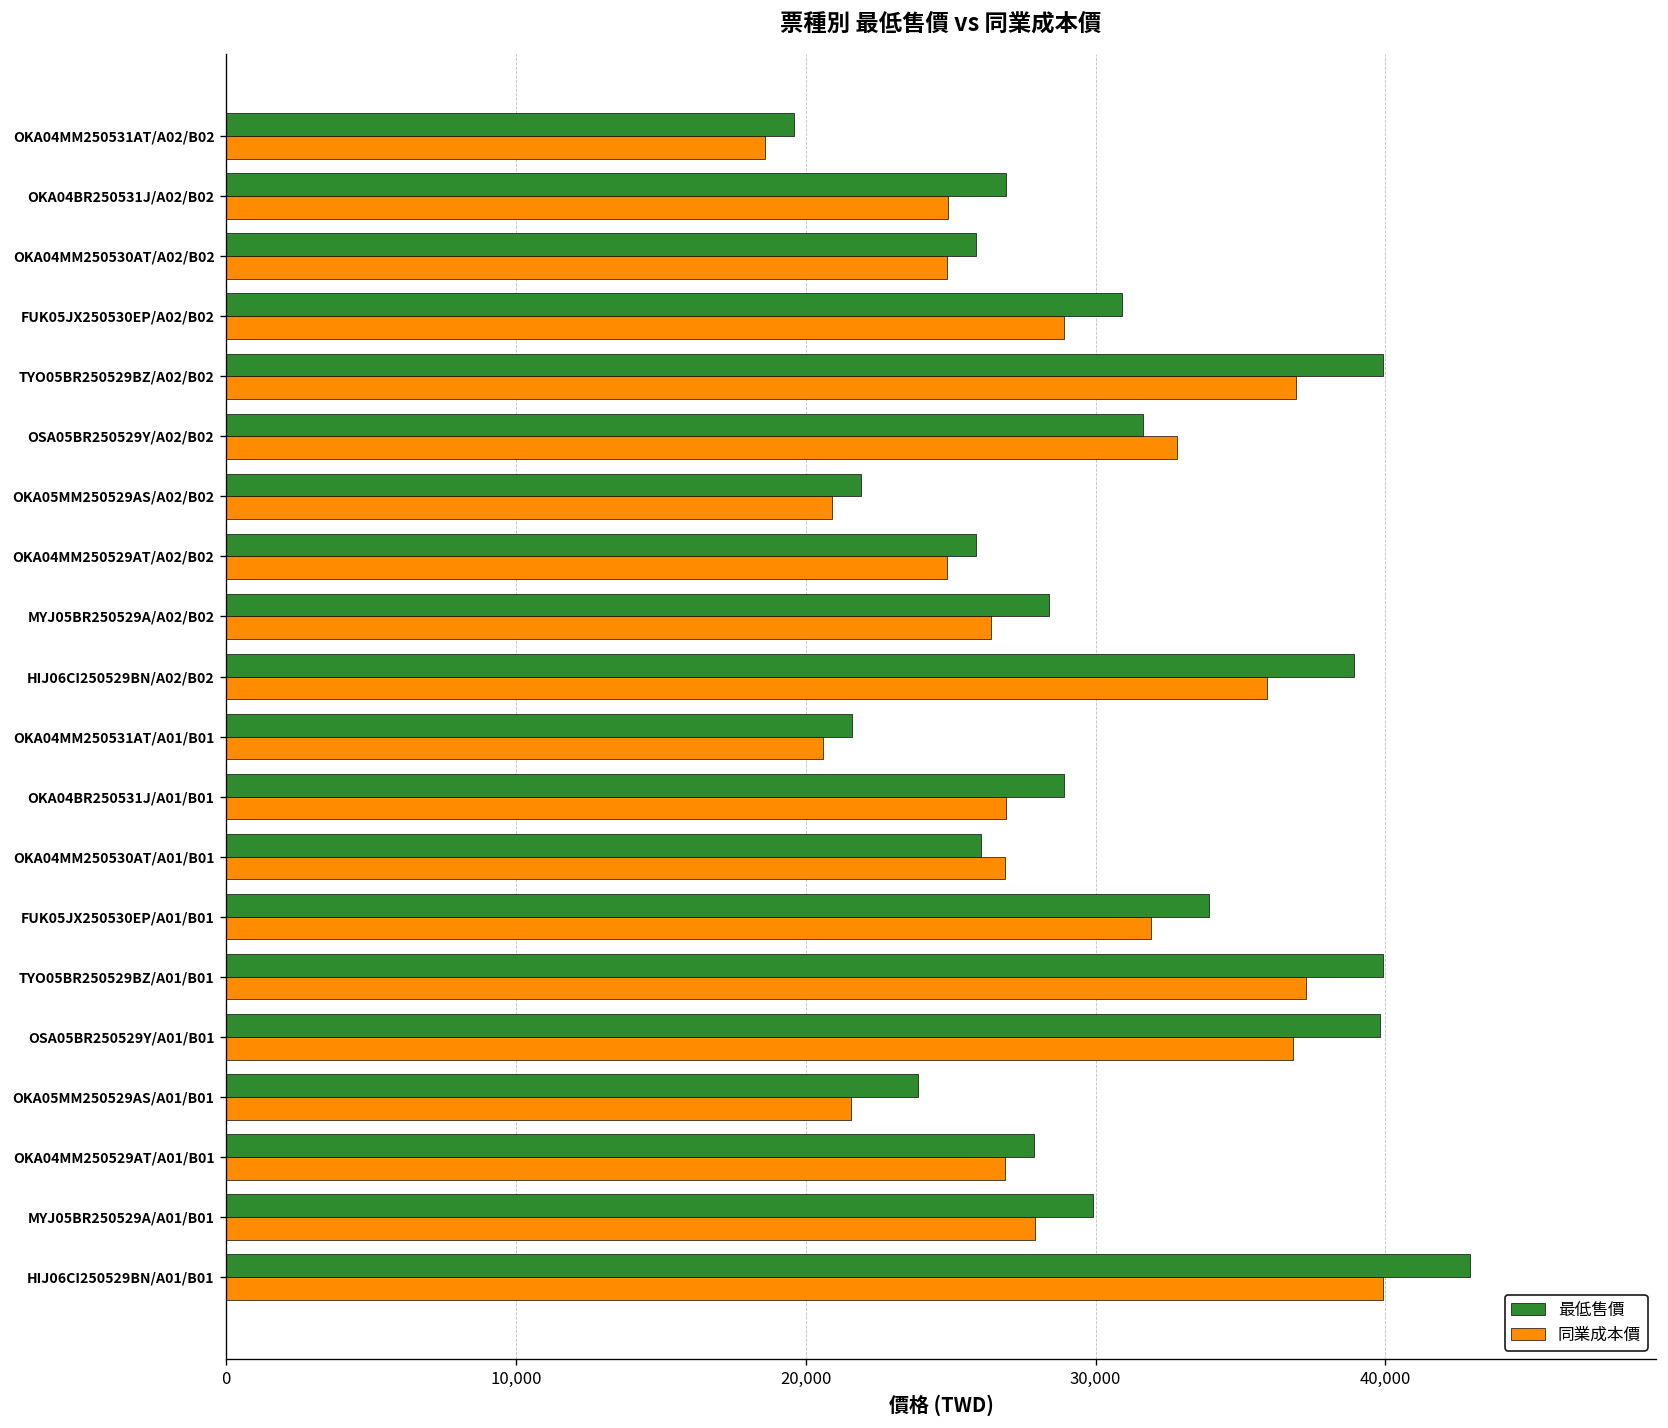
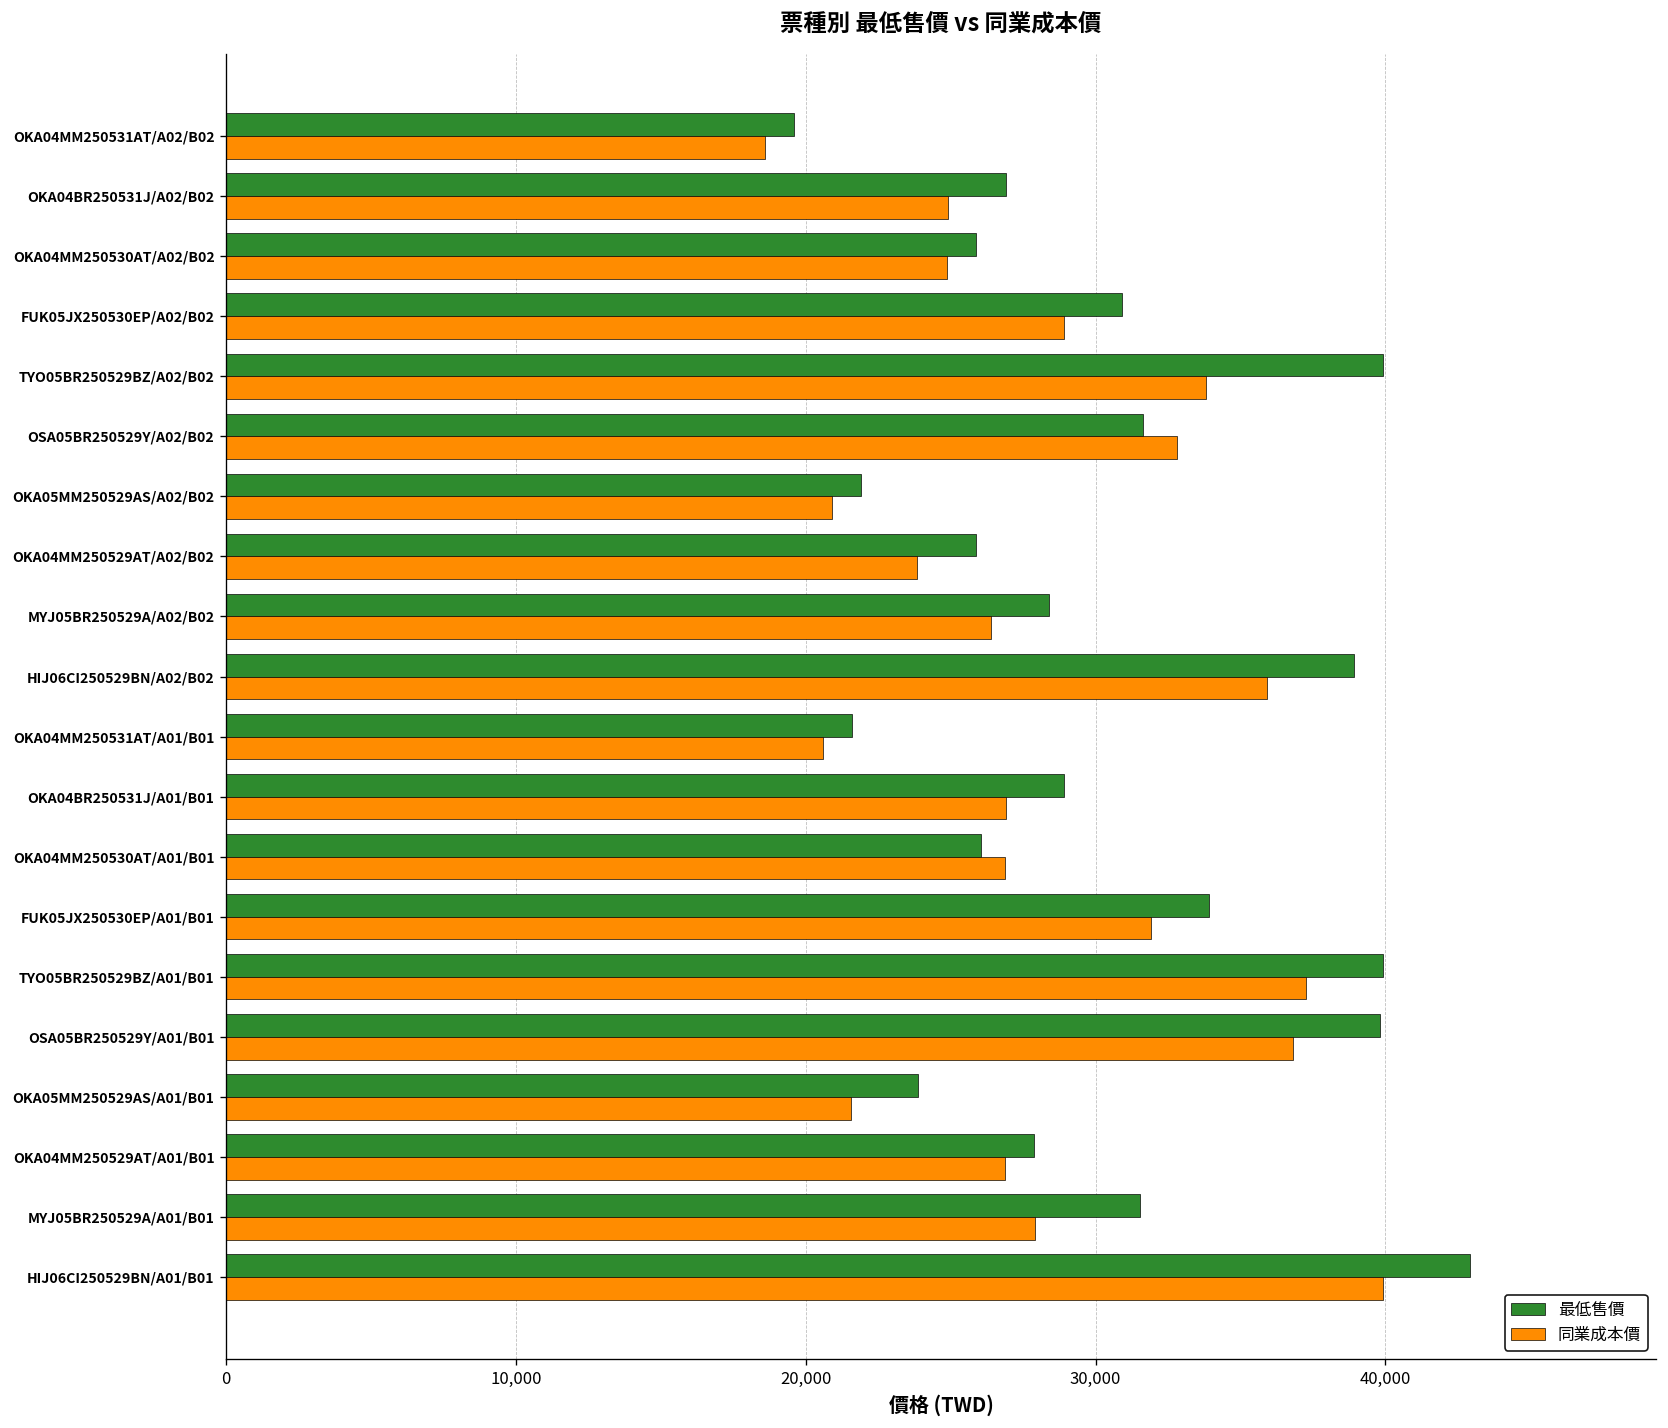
同業成本價, TYO05BR250529BZ/A02/B02: 36,900 -> 33,800
同業成本價, OKA04MM250529AT/A02/B02: 24,900 -> 23,800
最低售價, MYJ05BR250529A/A01/B01: 29,900 -> 31,500
